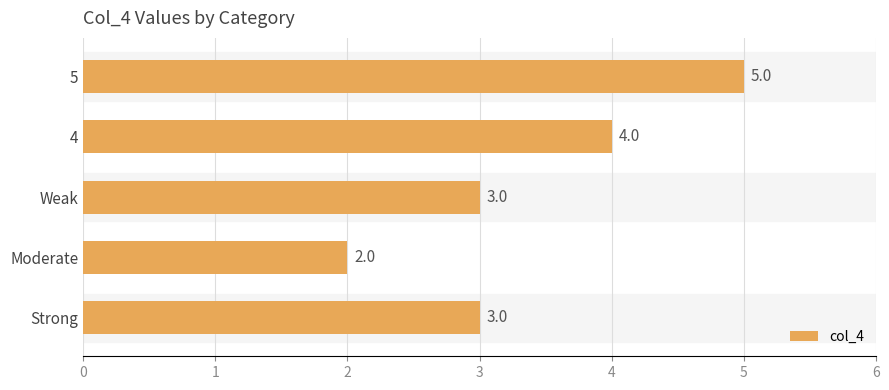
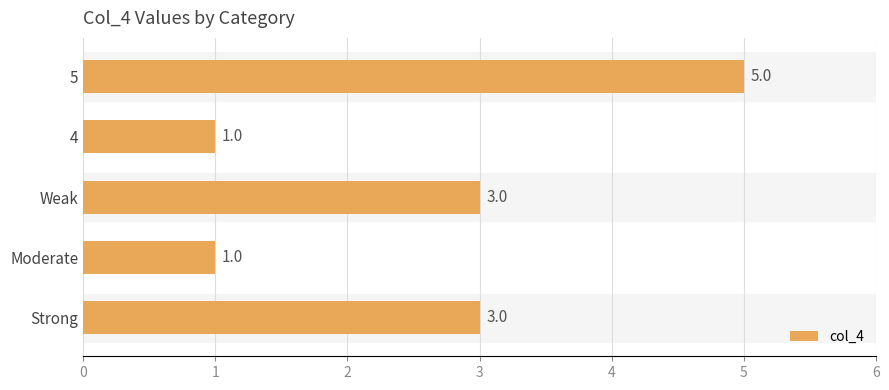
4: 4.0 -> 1.0
Moderate: 2.0 -> 1.0
